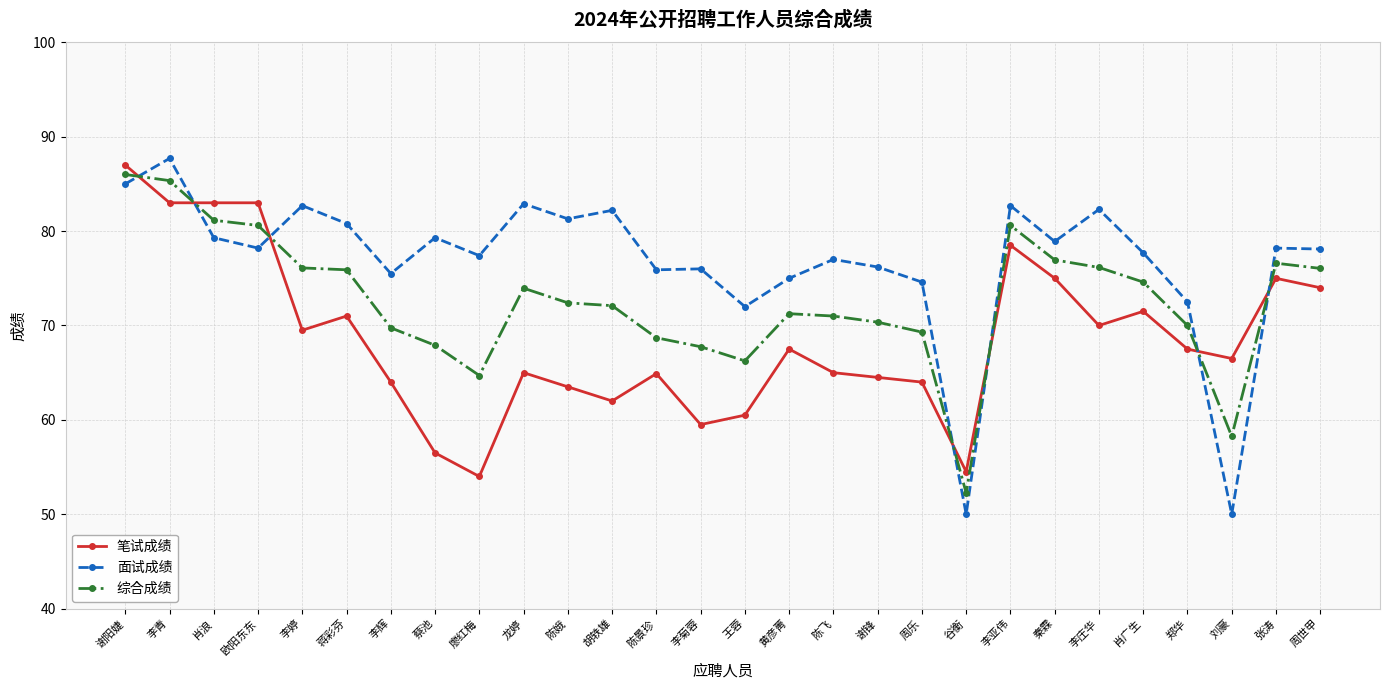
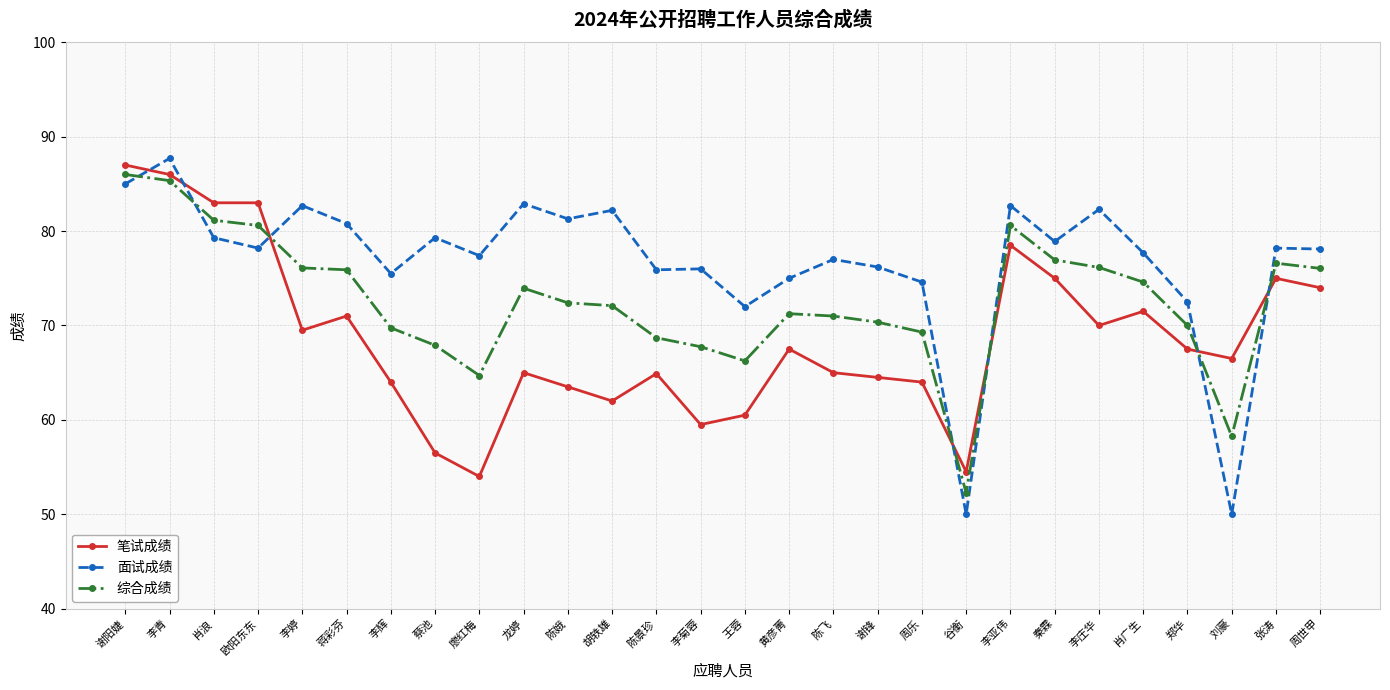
笔试成绩, 李青: 83 -> 86
